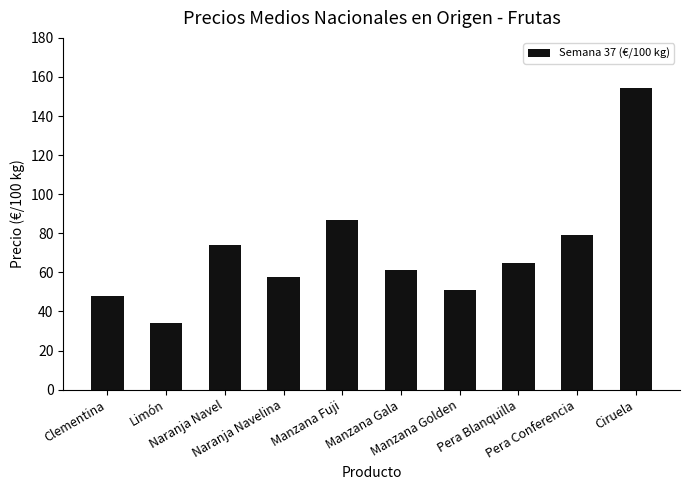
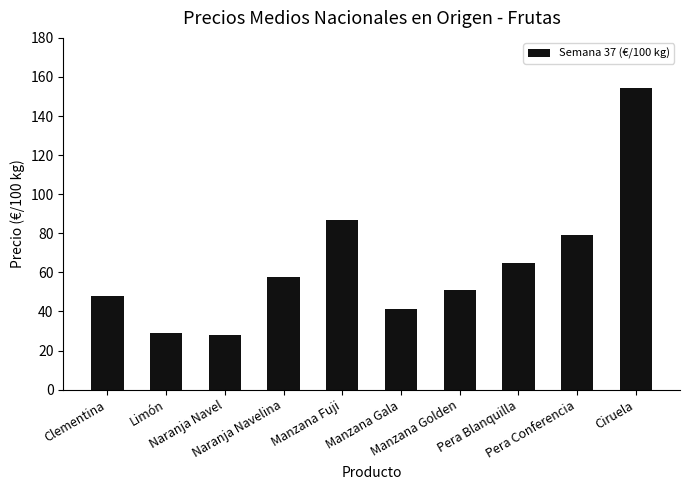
Limón: 34 -> 29
Naranja Navel: 74 -> 28
Manzana Gala: 61 -> 41
